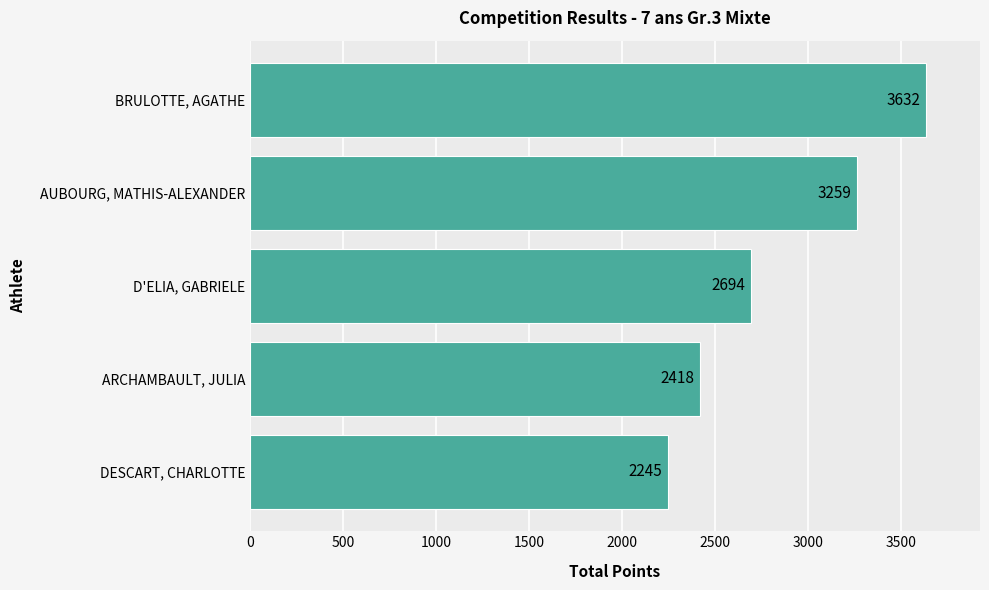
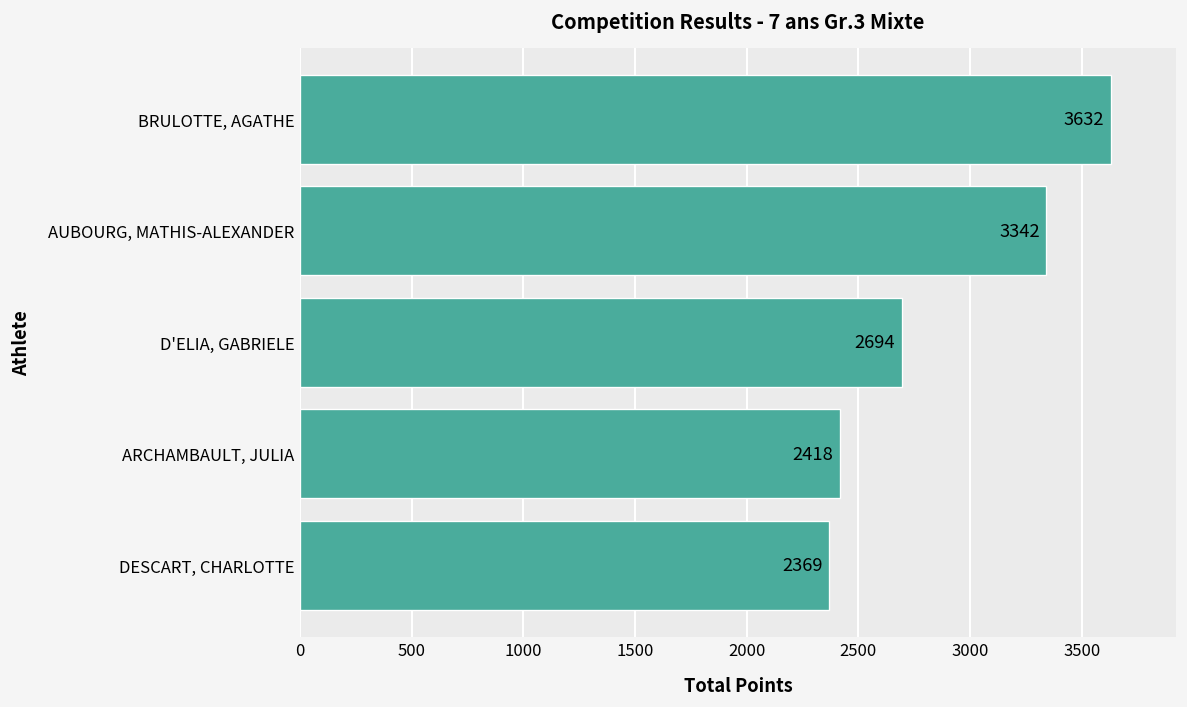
AUBOURG, MATHIS-ALEXANDER: 3259 -> 3342
DESCART, CHARLOTTE: 2245 -> 2369
